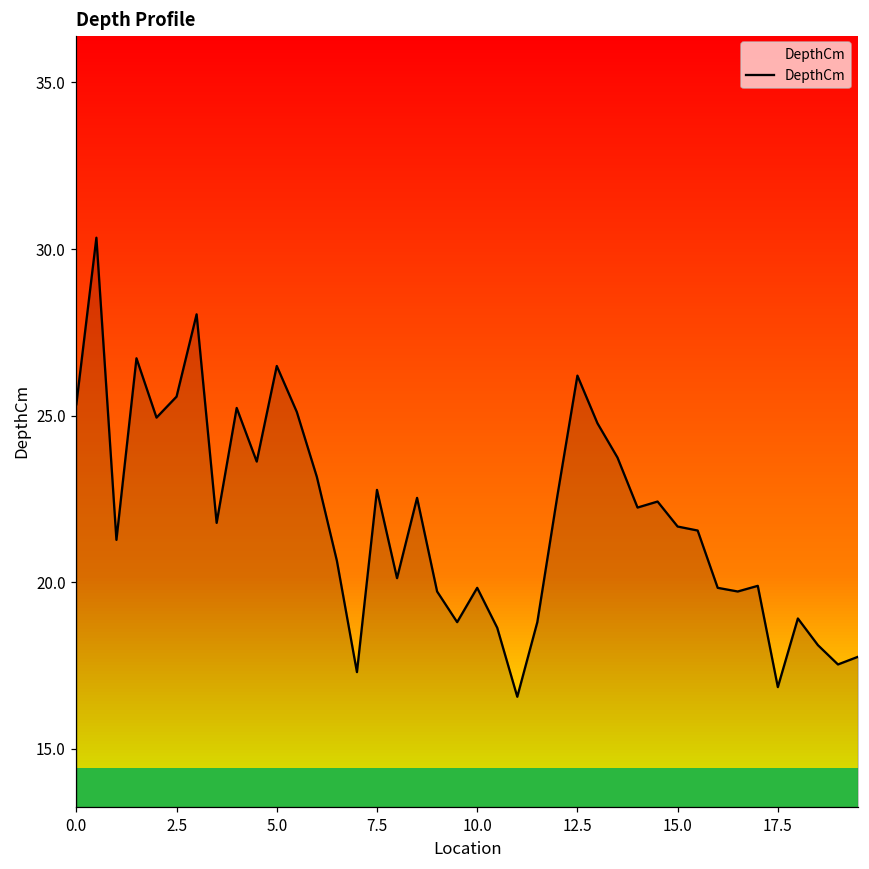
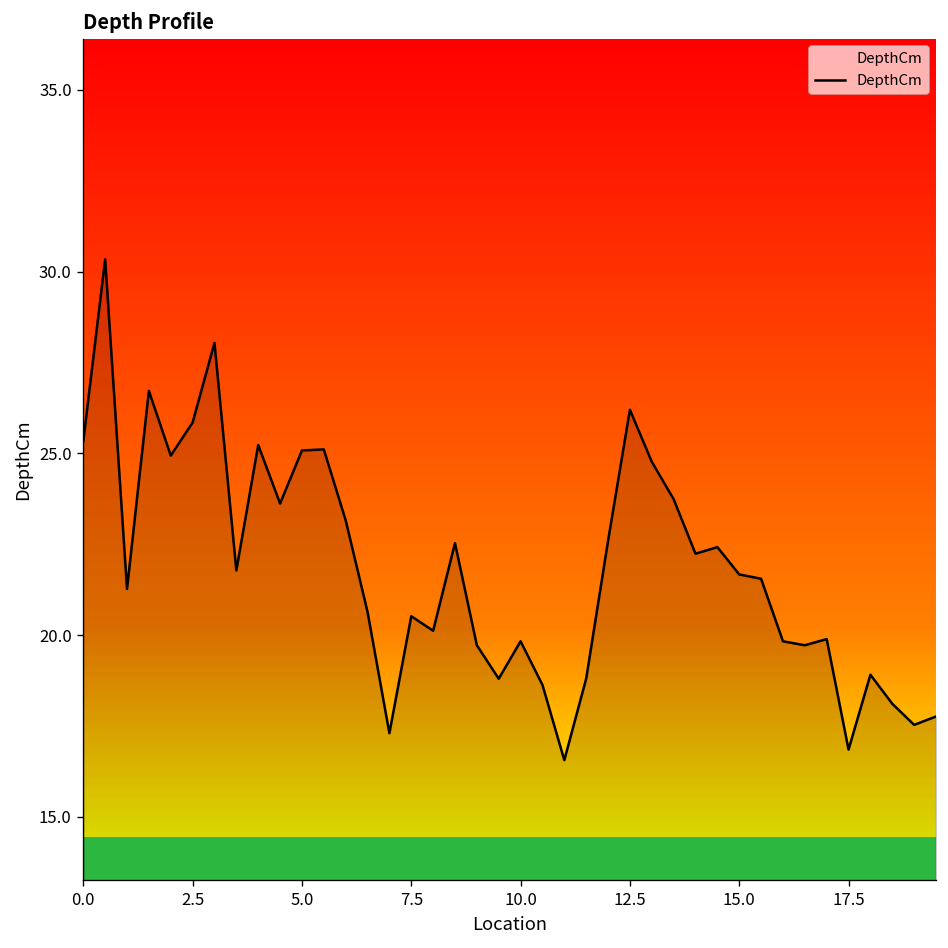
2.5: 25.6 -> 25.9
5.0: 26.5 -> 25.1
7.5: 22.8 -> 20.5
